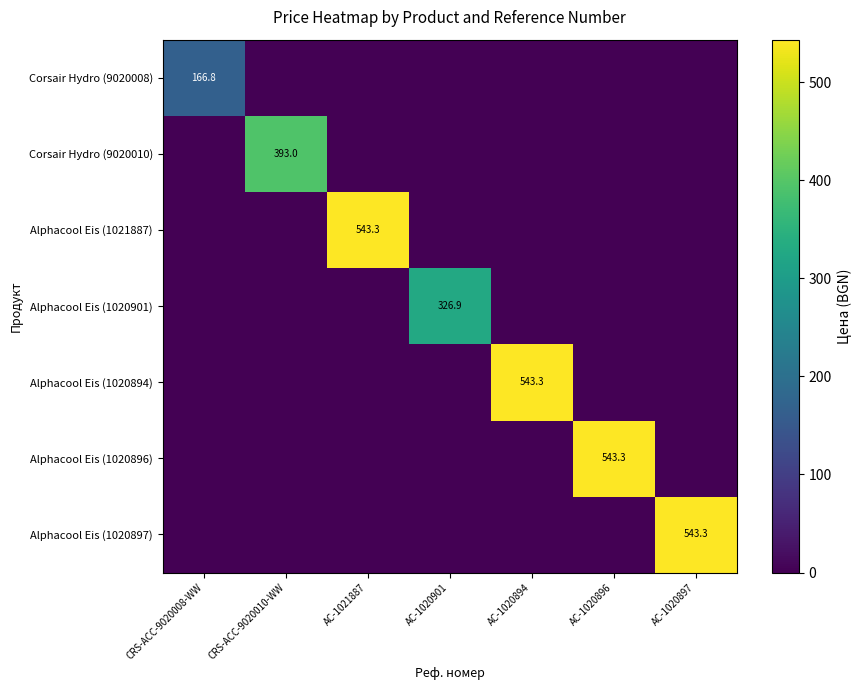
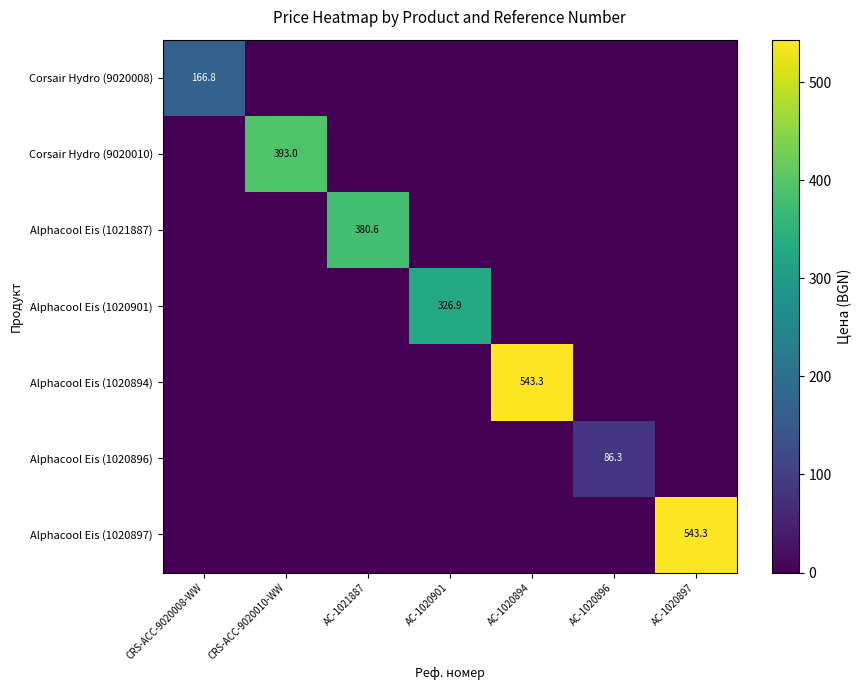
Alphacool Eis (1021887), AC-1021887: 543.3 -> 380.6
Alphacool Eis (1020896), AC-1020896: 543.3 -> 86.3
